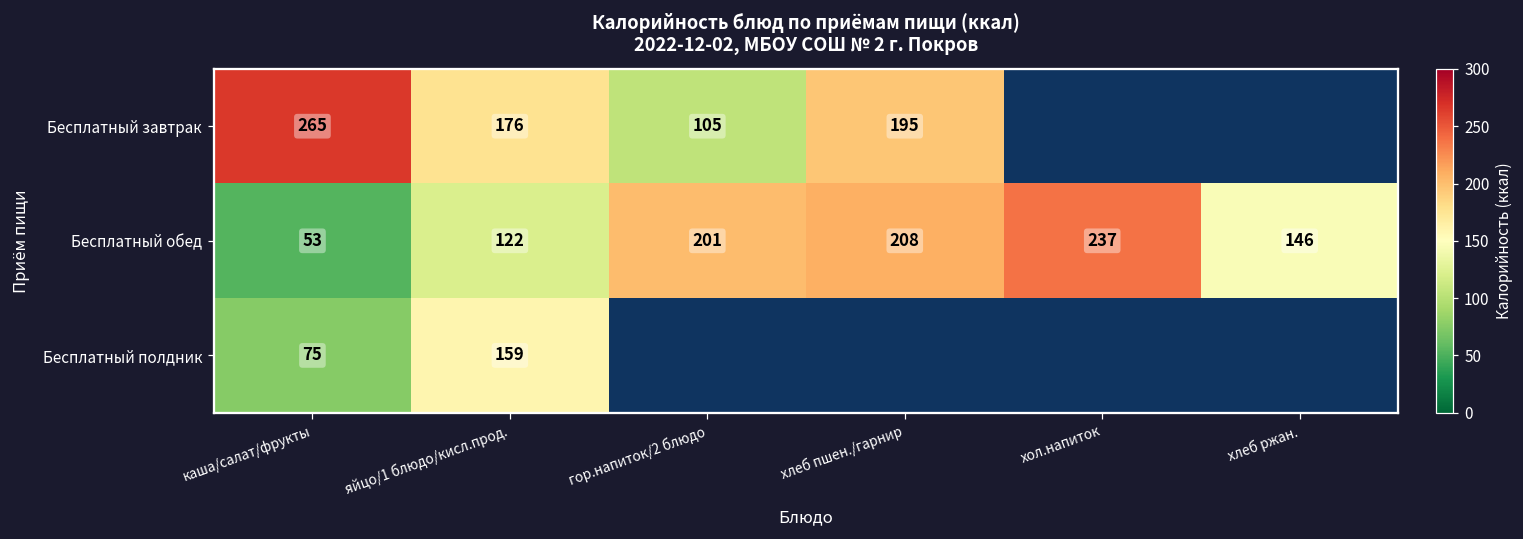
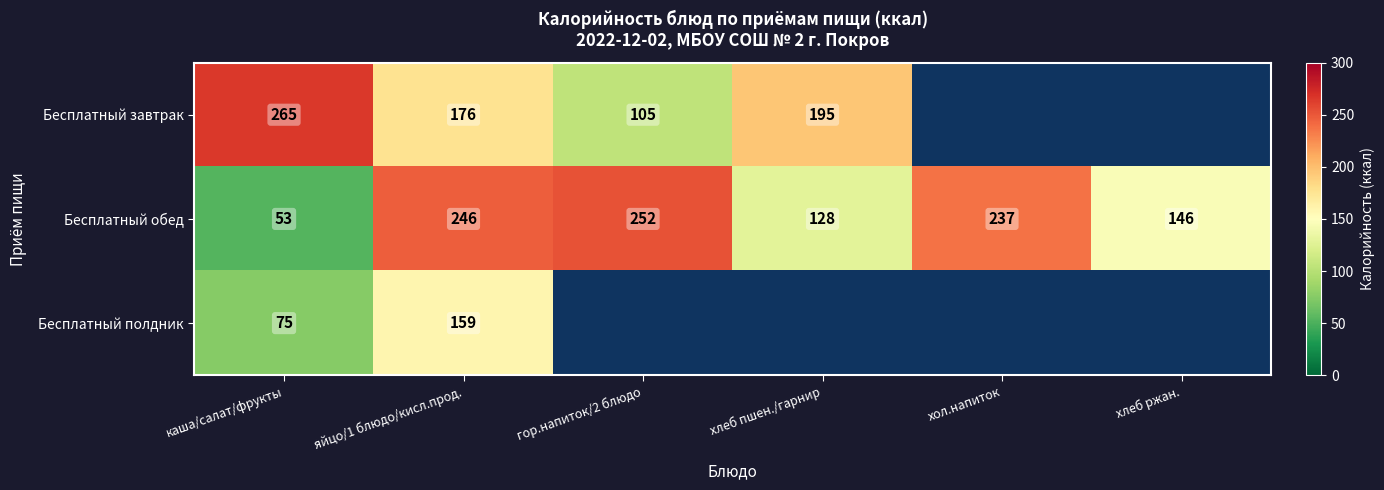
Бесплатный обед, яйцо/1 блюдо/кисл.прод.: 122 -> 246
Бесплатный обед, гор.напиток/2 блюдо: 201 -> 252
Бесплатный обед, хлеб пшен./гарнир: 208 -> 128
